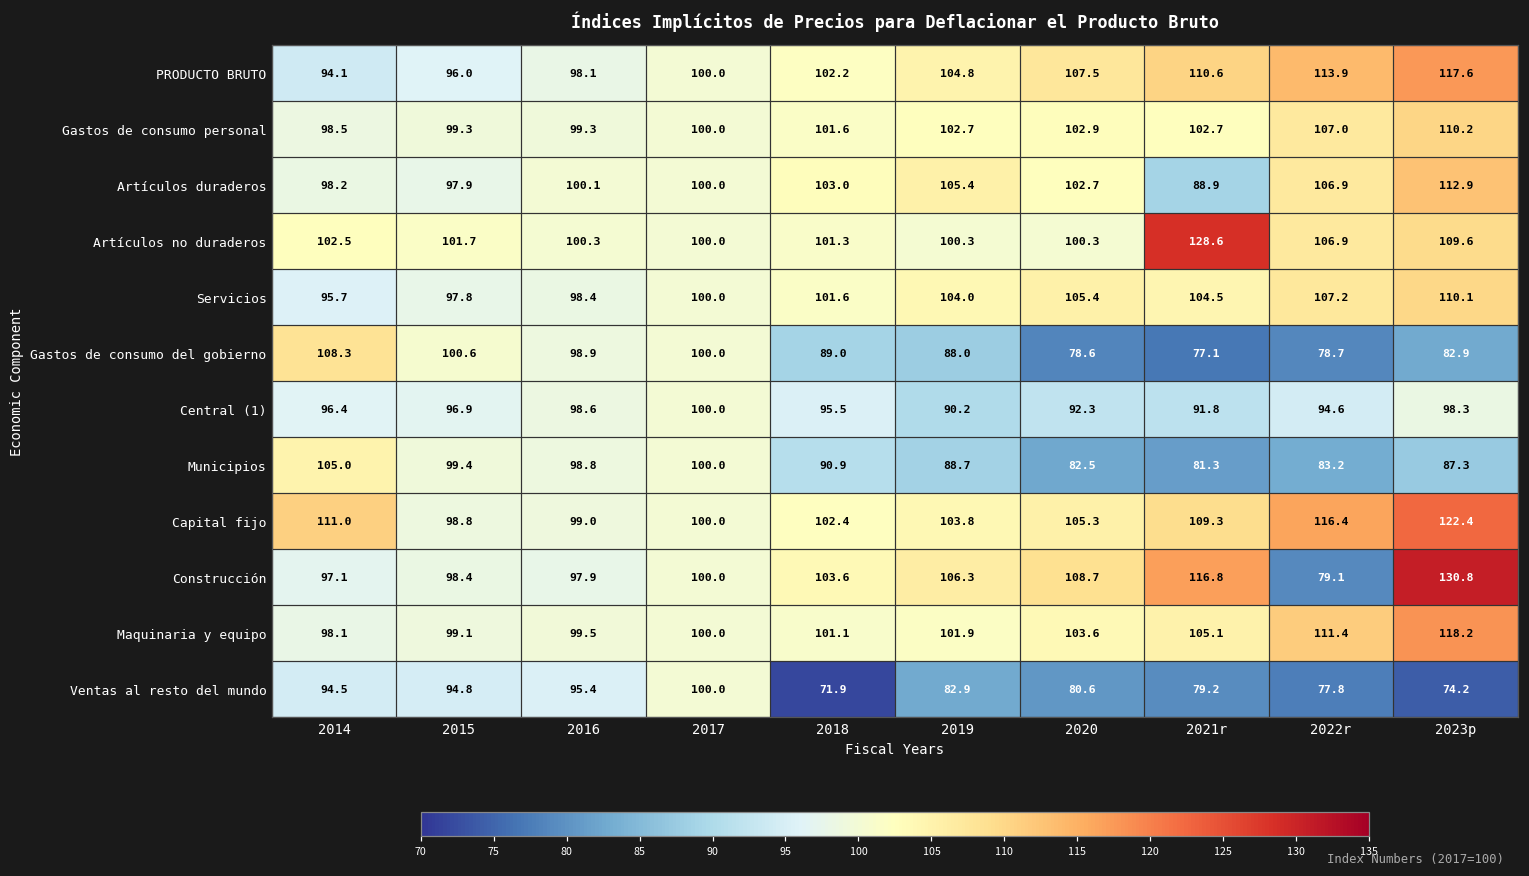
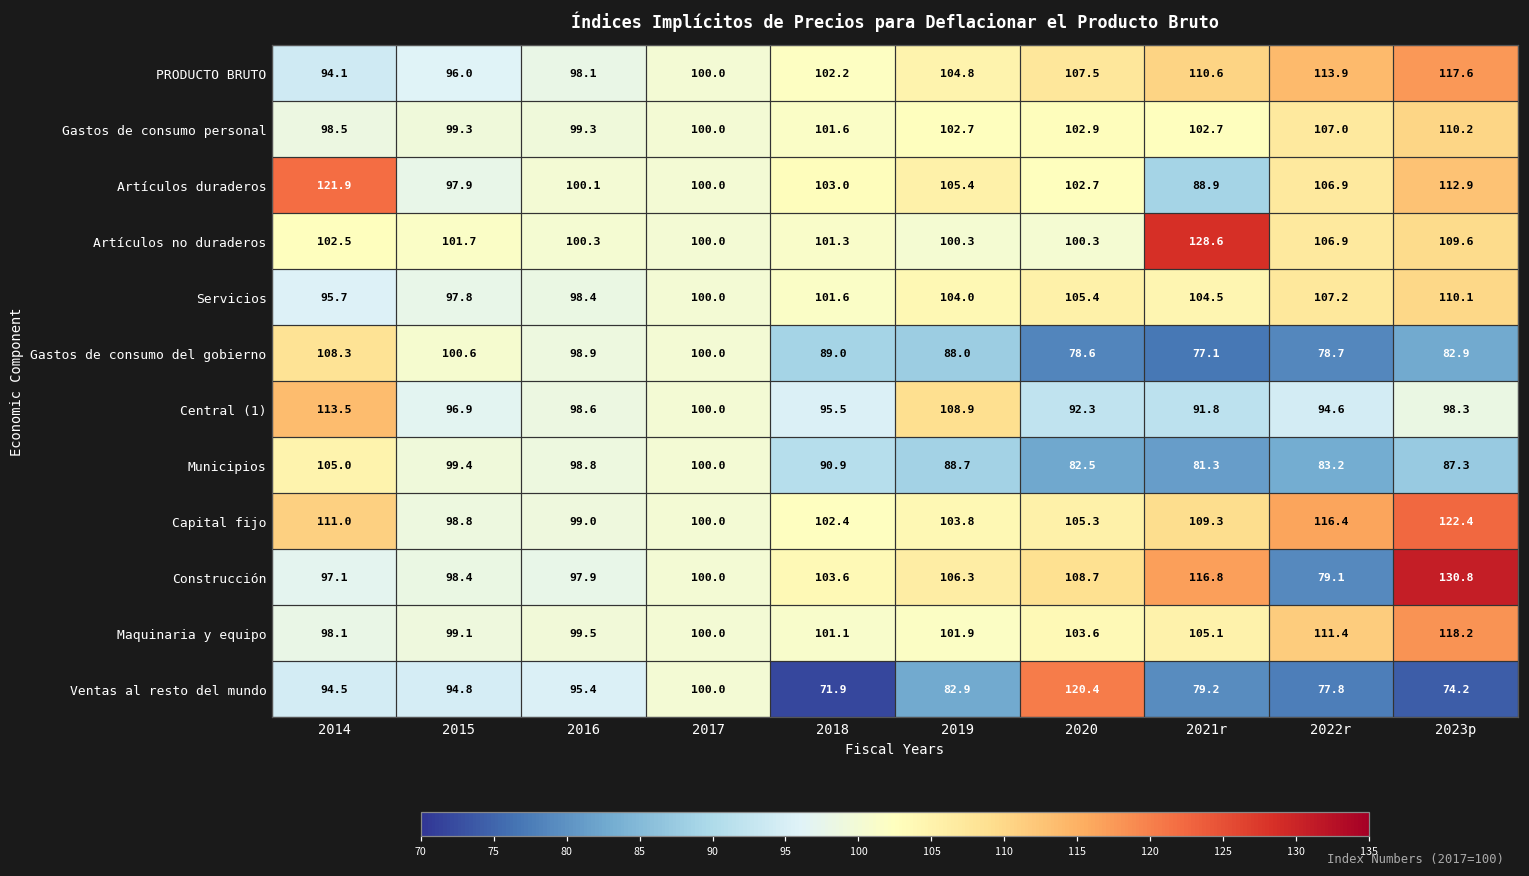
Artículos duraderos, 2014: 98.2 -> 121.9
Central (1), 2014: 96.4 -> 113.5
Central (1), 2019: 90.2 -> 108.9
Ventas al resto del mundo, 2020: 80.6 -> 120.4
